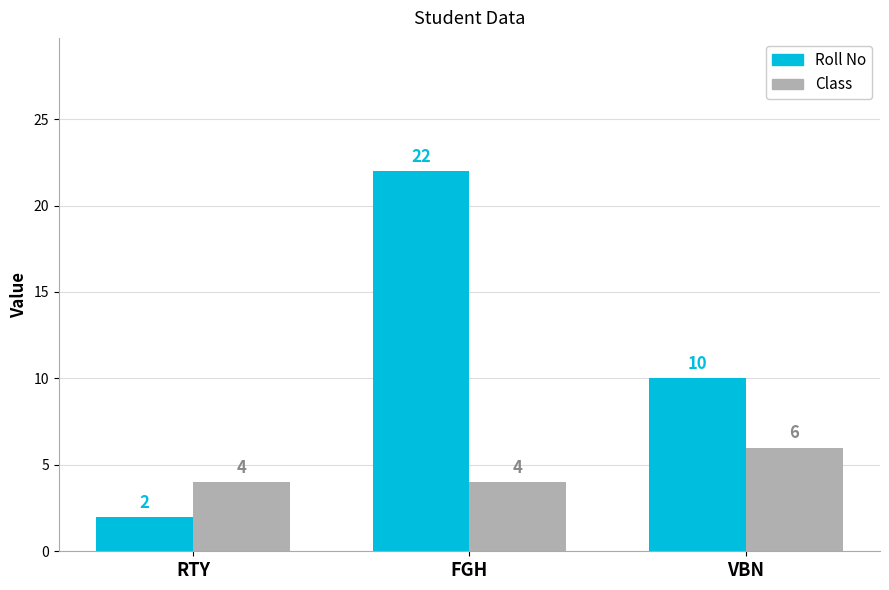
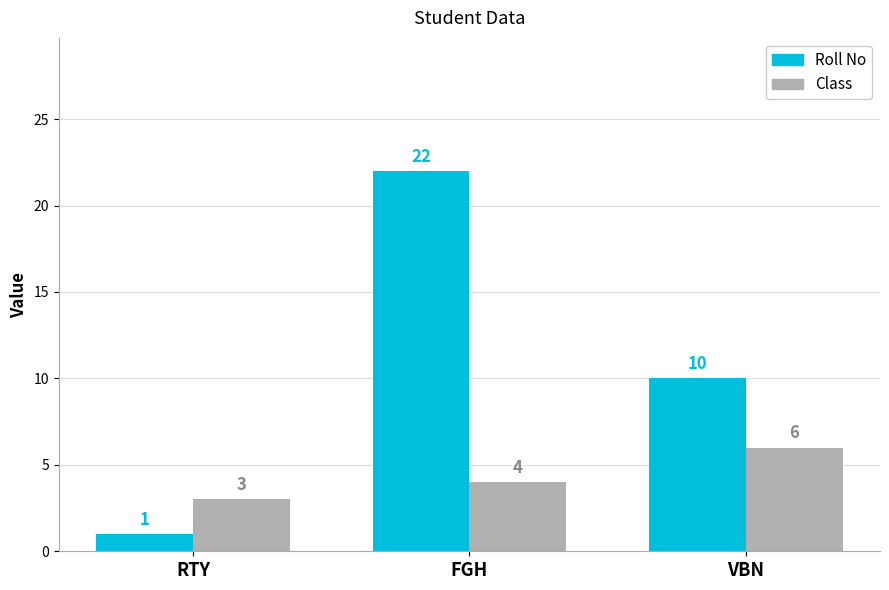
Roll No, RTY: 2 -> 1
Class, RTY: 4 -> 3
